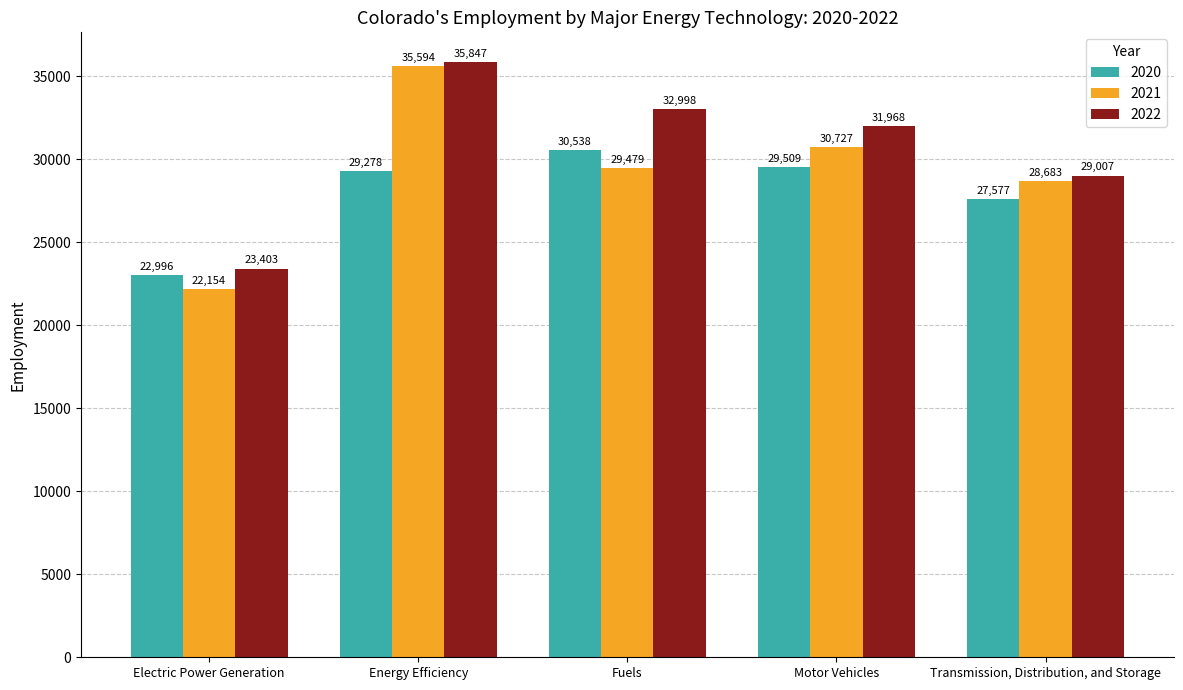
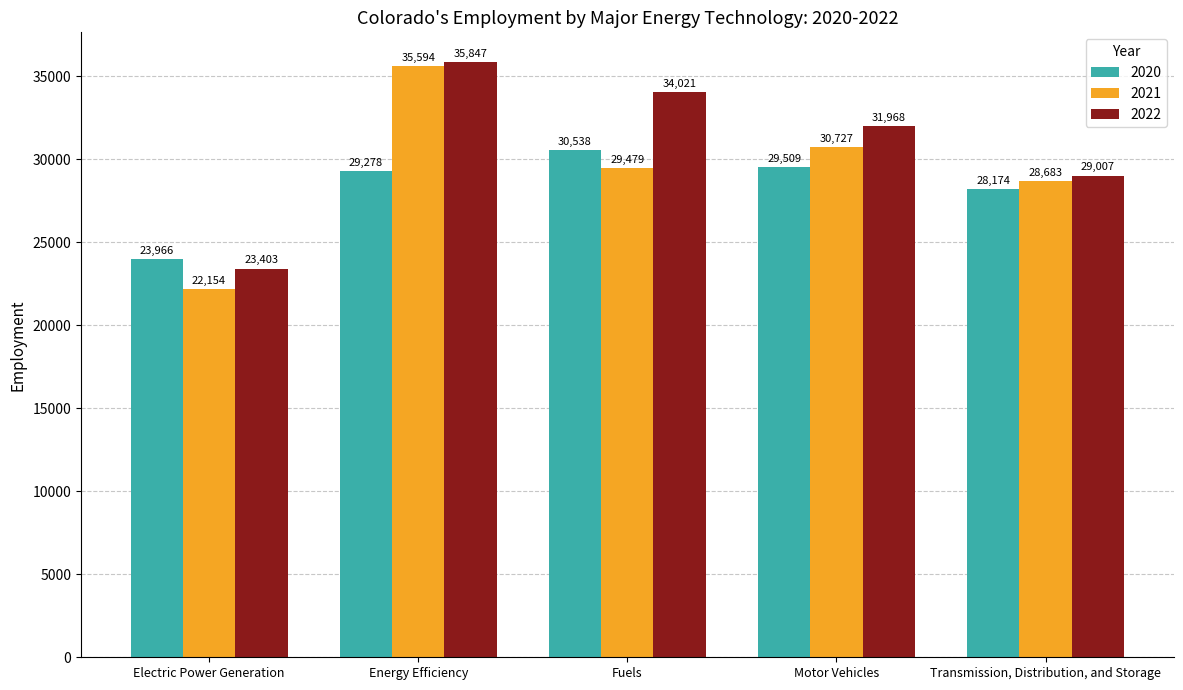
2020, Electric Power Generation: 22,996 -> 23,966
2022, Fuels: 32,998 -> 34,021
2020, Transmission, Distribution, and Storage: 27,577 -> 28,174
